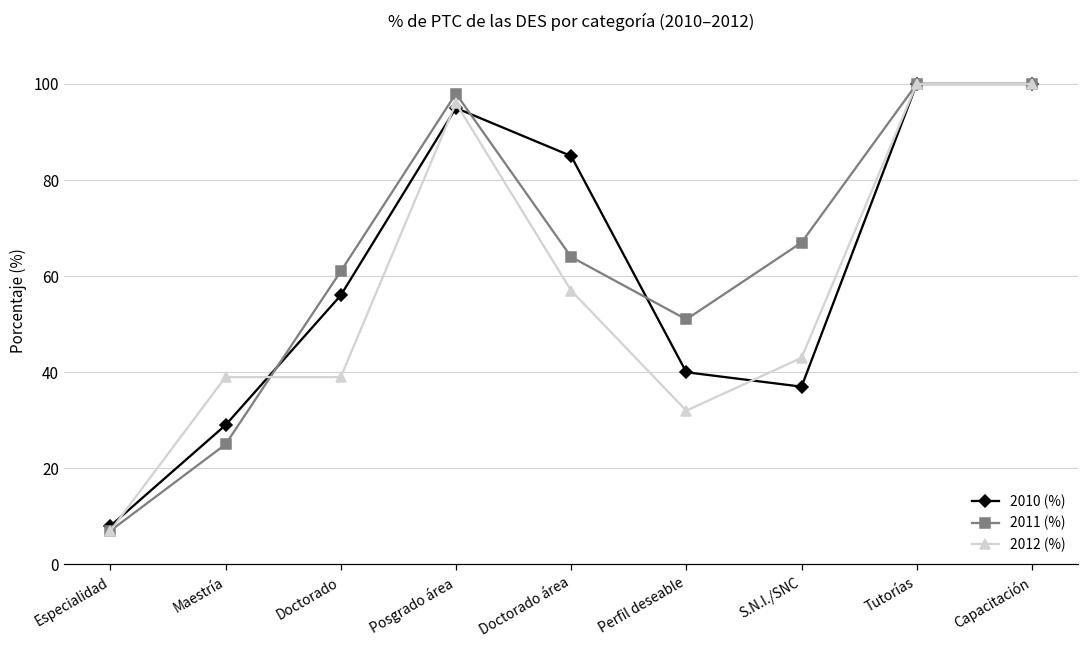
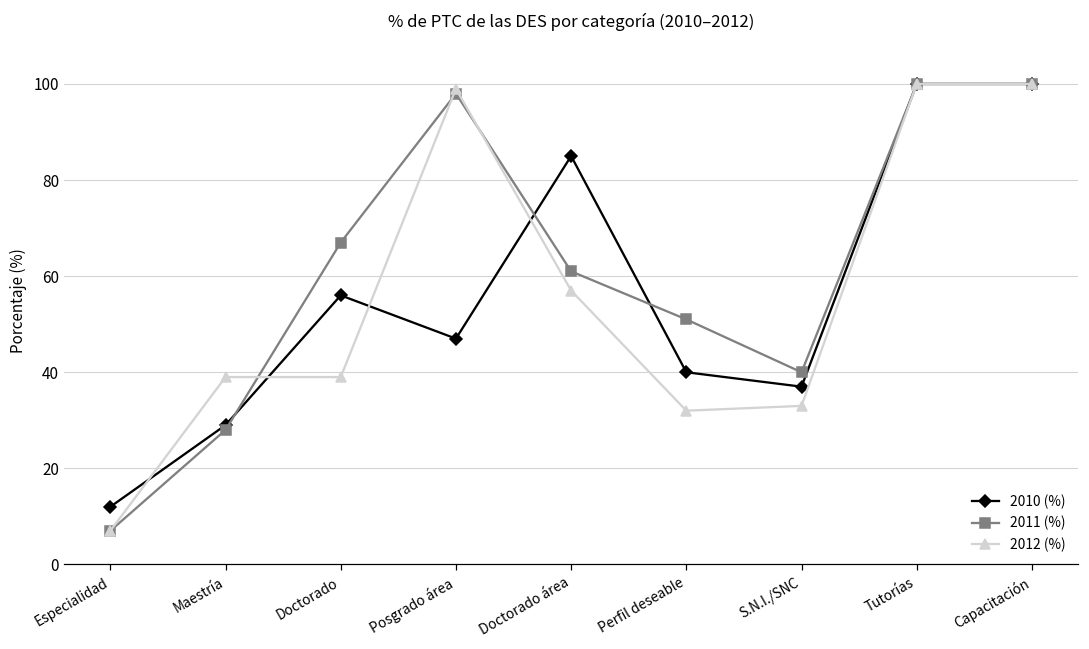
2010 (%), Especialidad: 8 -> 12
2011 (%), Maestría: 25 -> 28
2011 (%), Doctorado: 61 -> 67
2010 (%), Posgrado área: 95 -> 47
2012 (%), Posgrado área: 96 -> 99
2011 (%), Doctorado área: 64 -> 61
2011 (%), S.N.I./SNC: 67 -> 40
2012 (%), S.N.I./SNC: 43 -> 33
